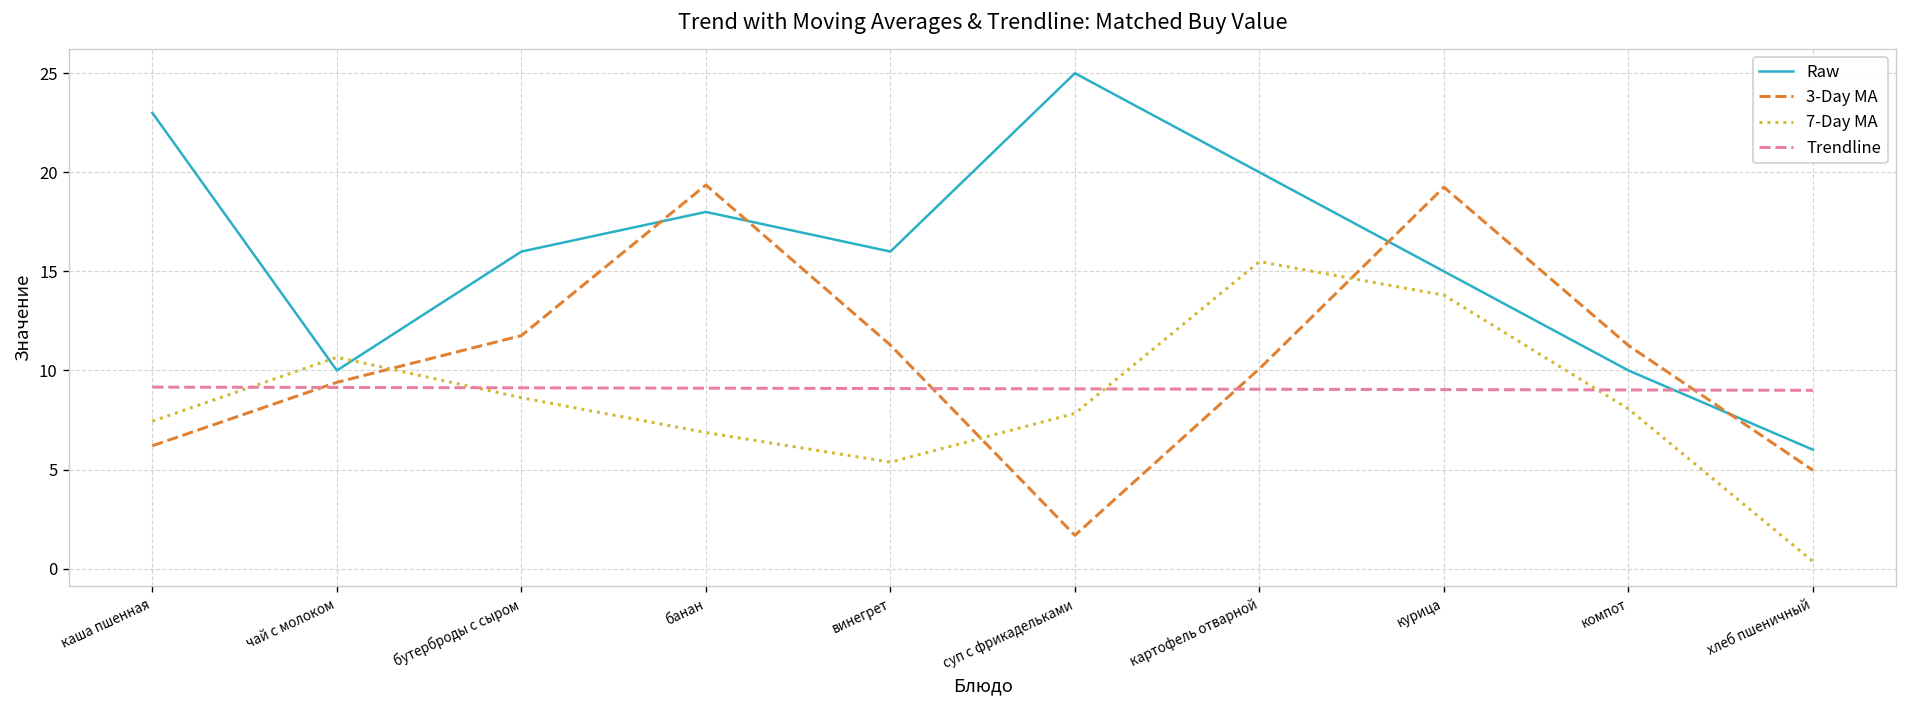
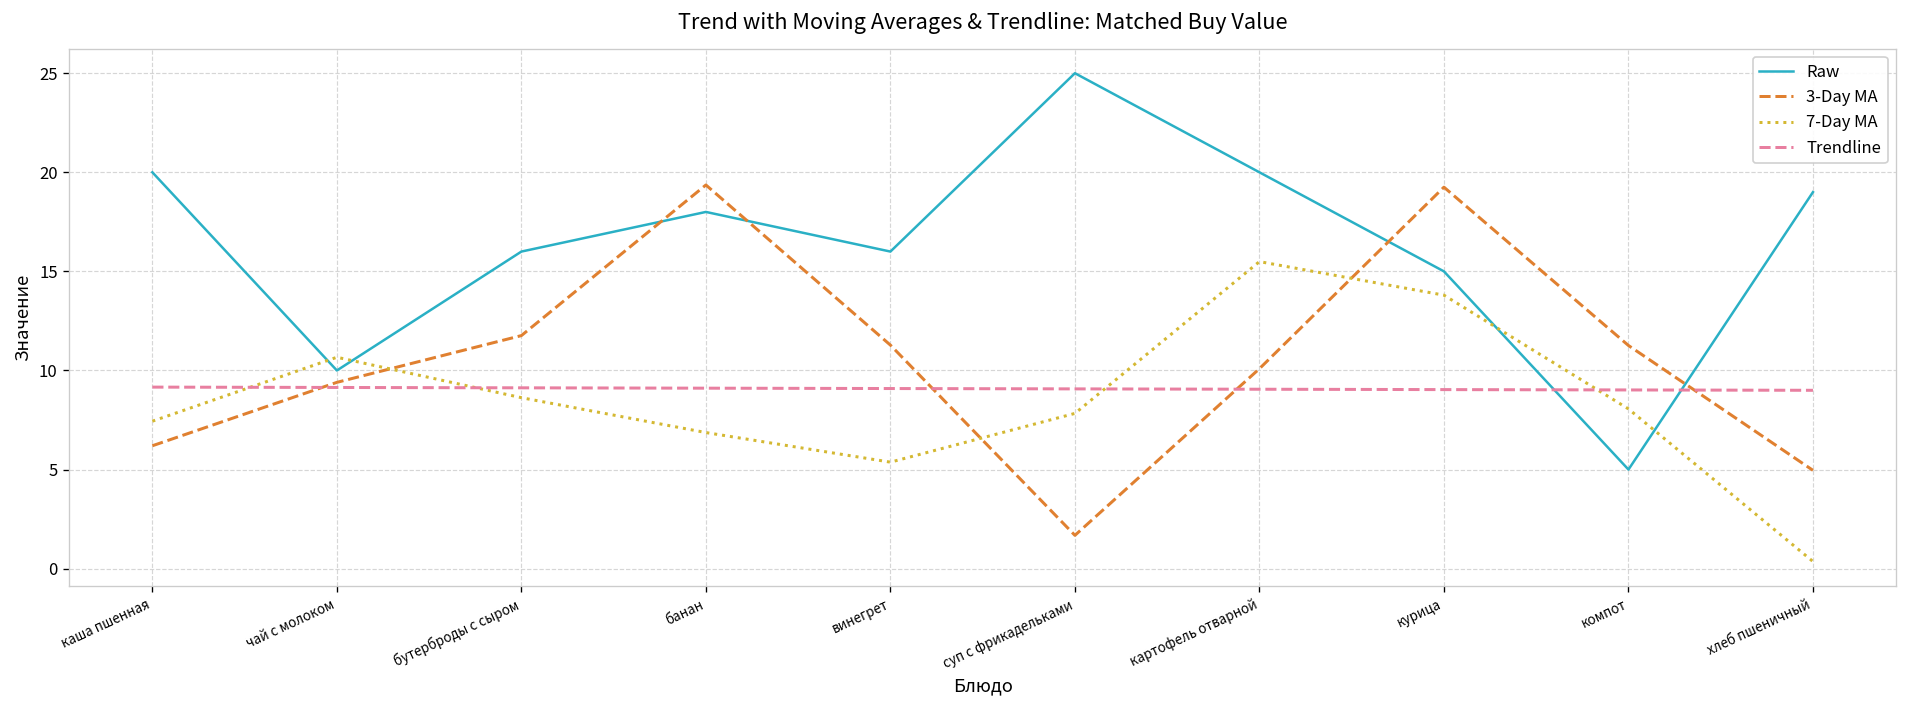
Raw, каша пшенная: 23 -> 20
Raw, компот: 10 -> 5
Raw, хлеб пшеничный: 6 -> 19
